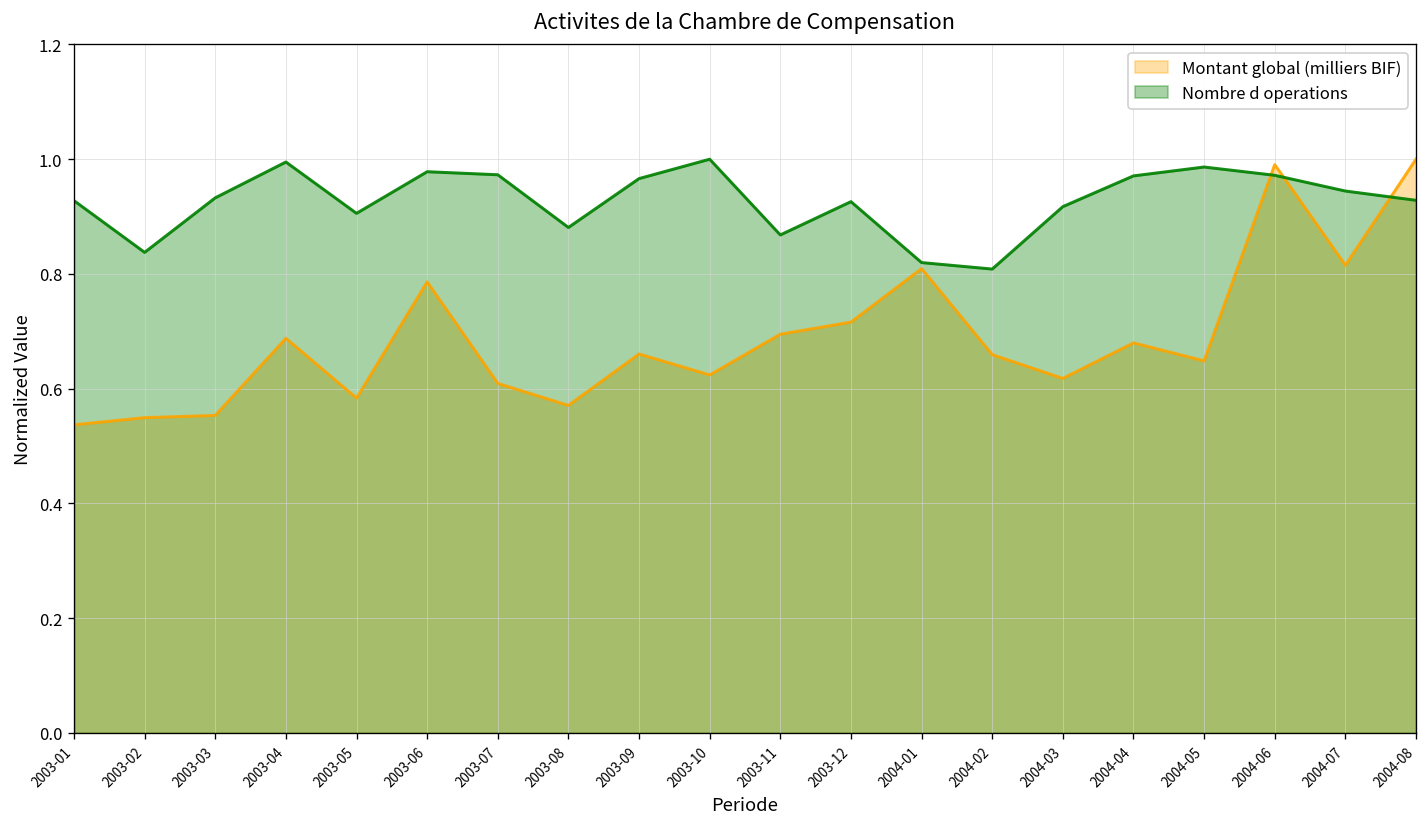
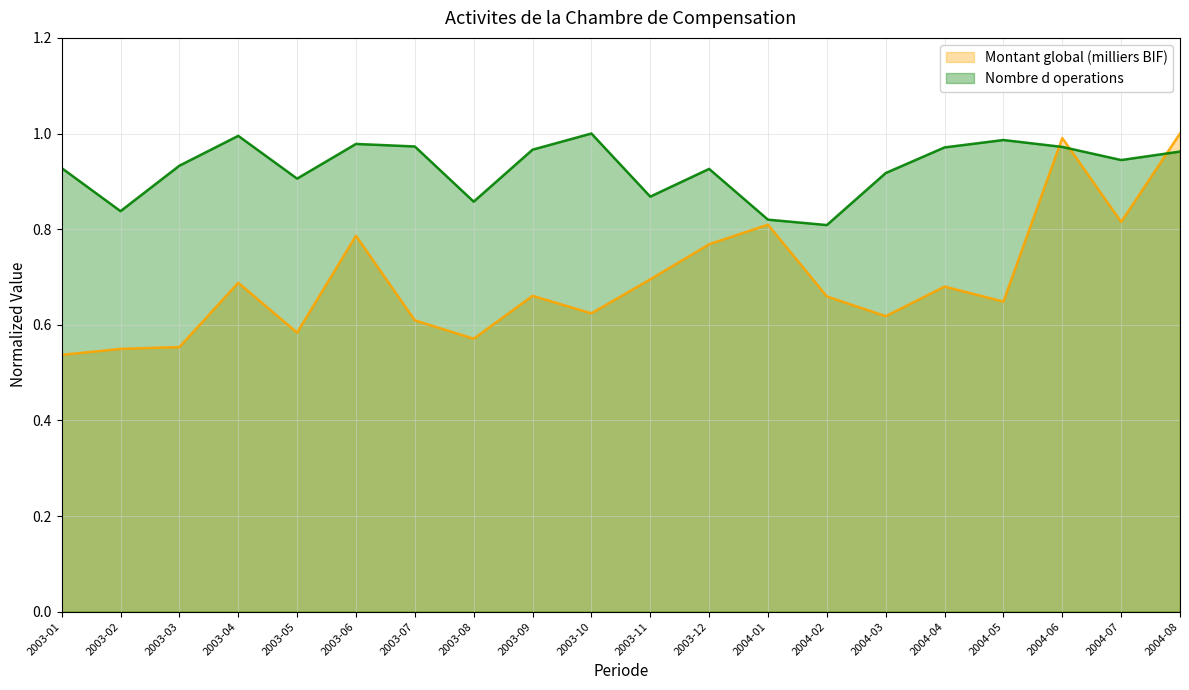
Nombre d operations, 2003-08: 0.88 -> 0.86
Montant global (milliers BIF), 2003-12: 0.72 -> 0.77
Nombre d operations, 2004-08: 0.93 -> 0.96
